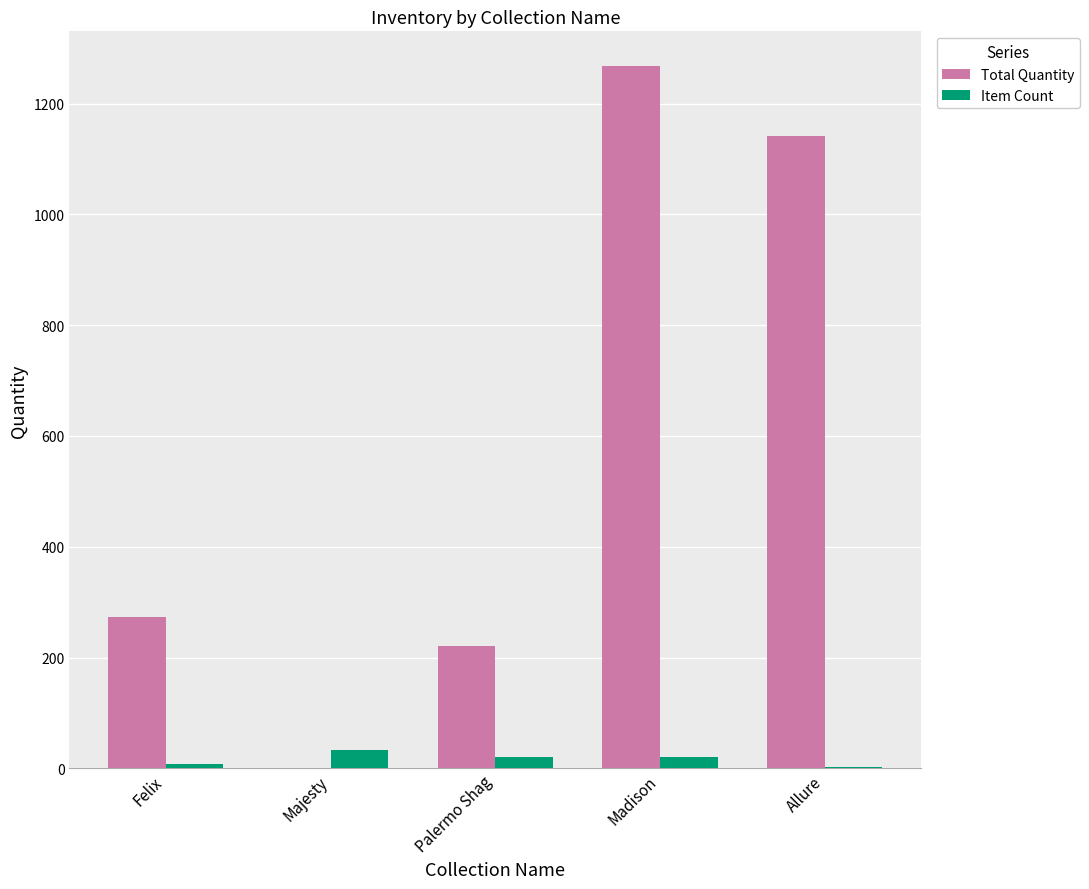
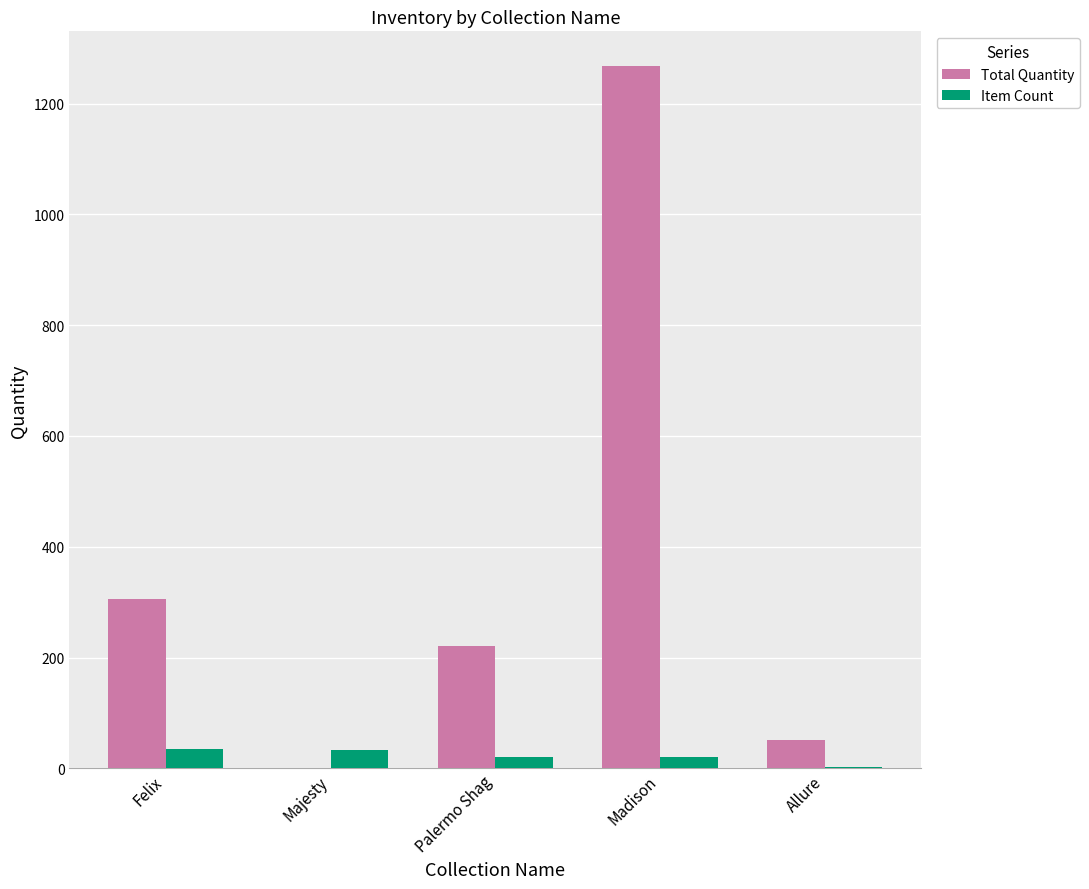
Total Quantity, Felix: 270 -> 310
Item Count, Felix: 10 -> 40
Total Quantity, Allure: 1140 -> 50
